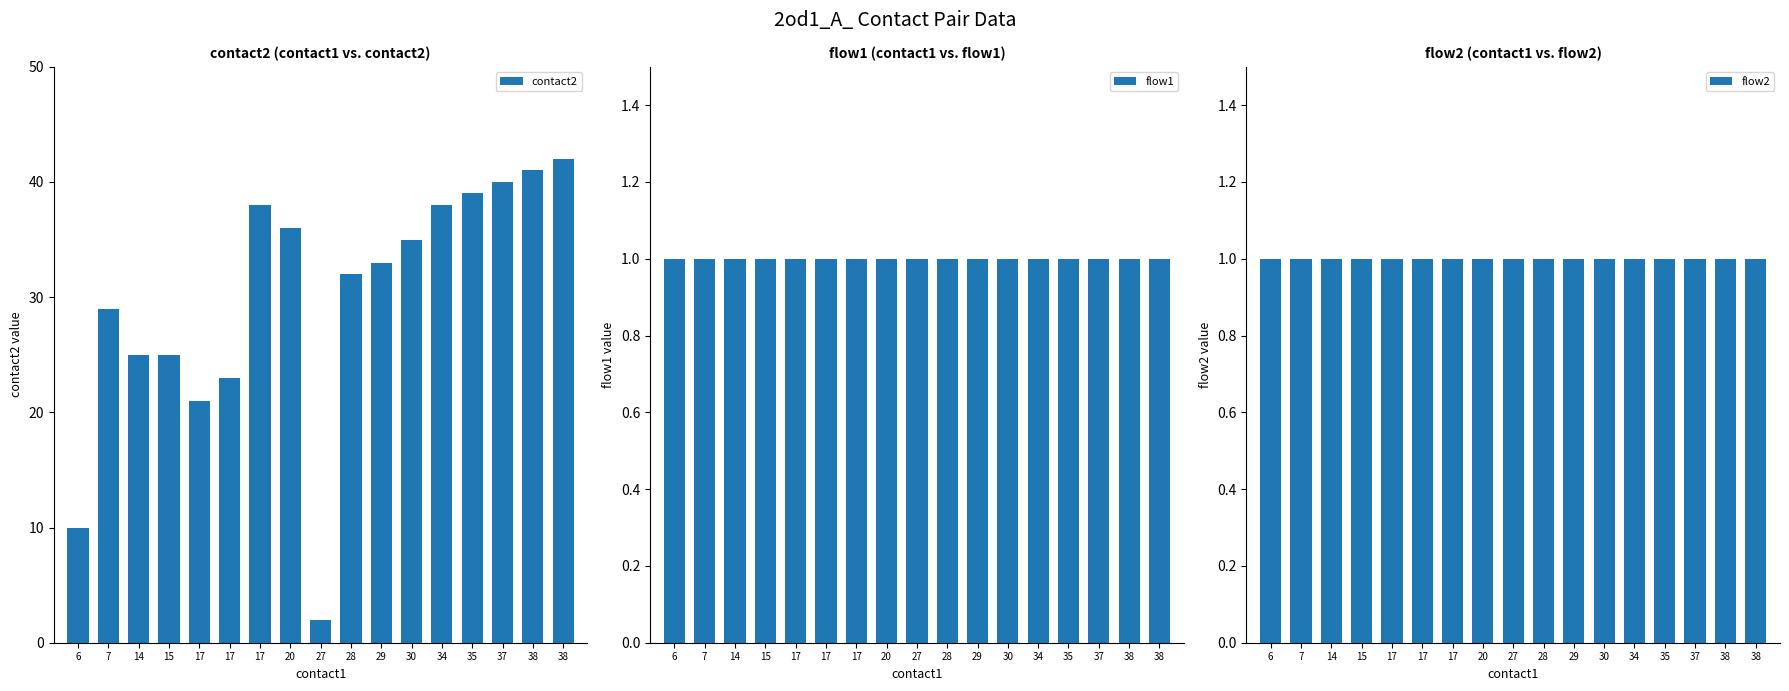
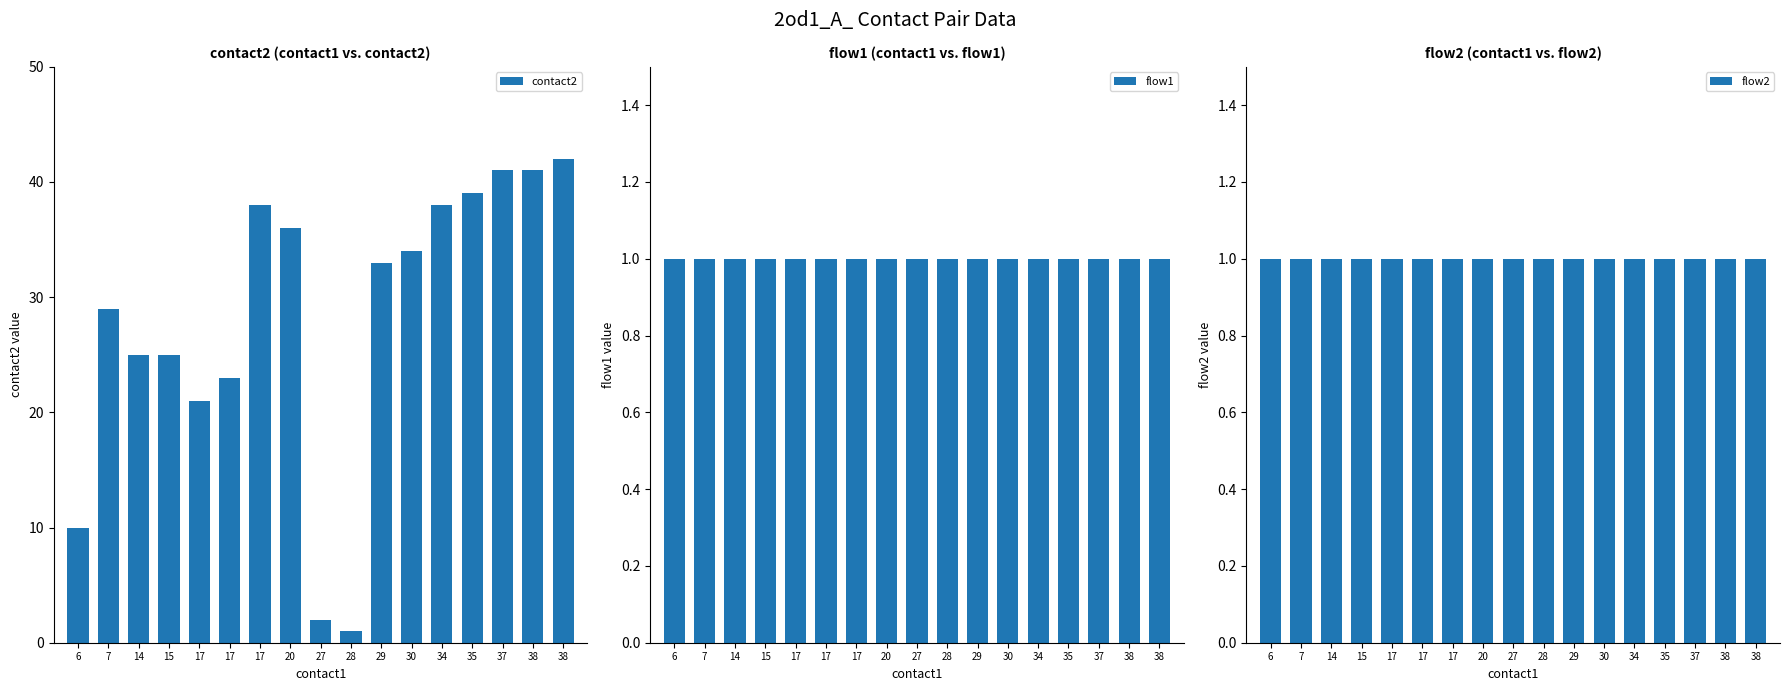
contact2 (contact1 vs. contact2), 28: 32 -> 1
contact2 (contact1 vs. contact2), 30: 35 -> 34
contact2 (contact1 vs. contact2), 37: 40 -> 41
